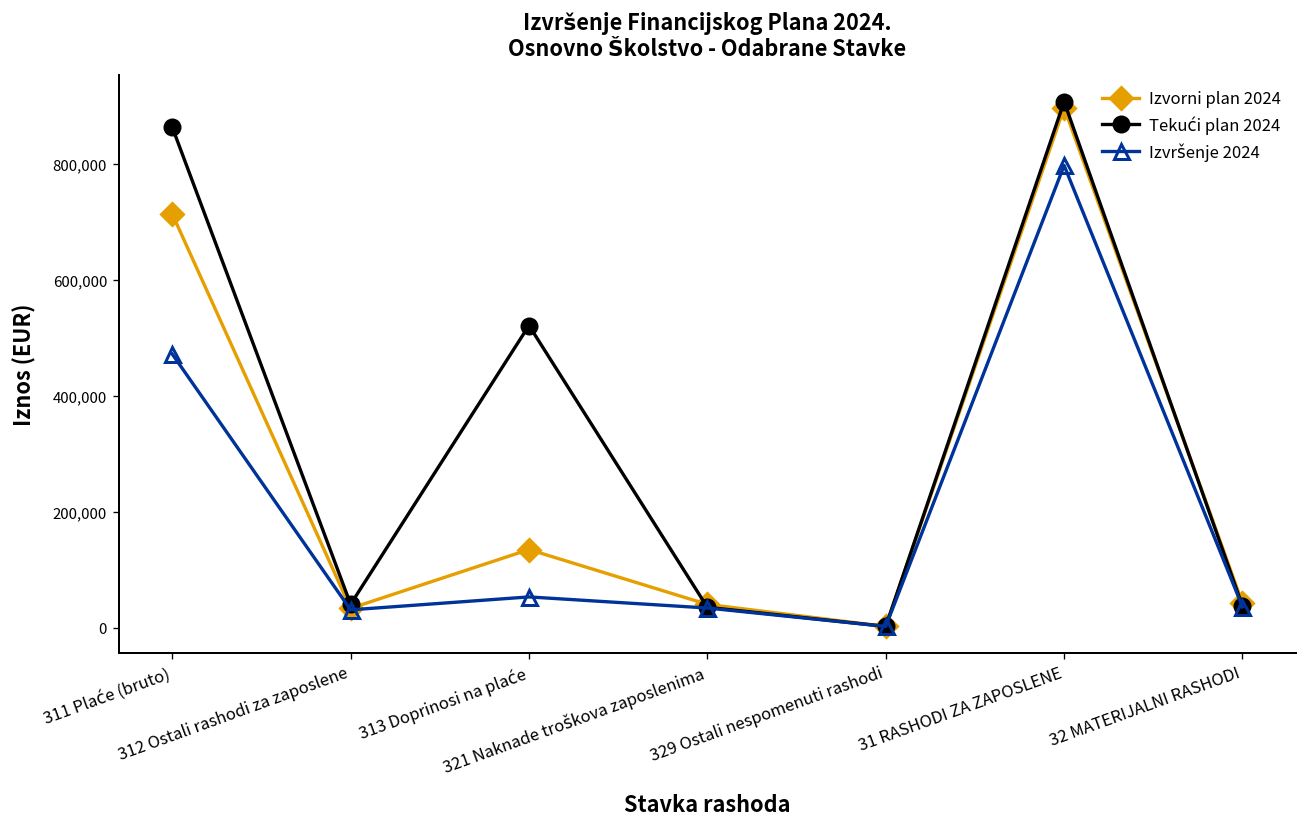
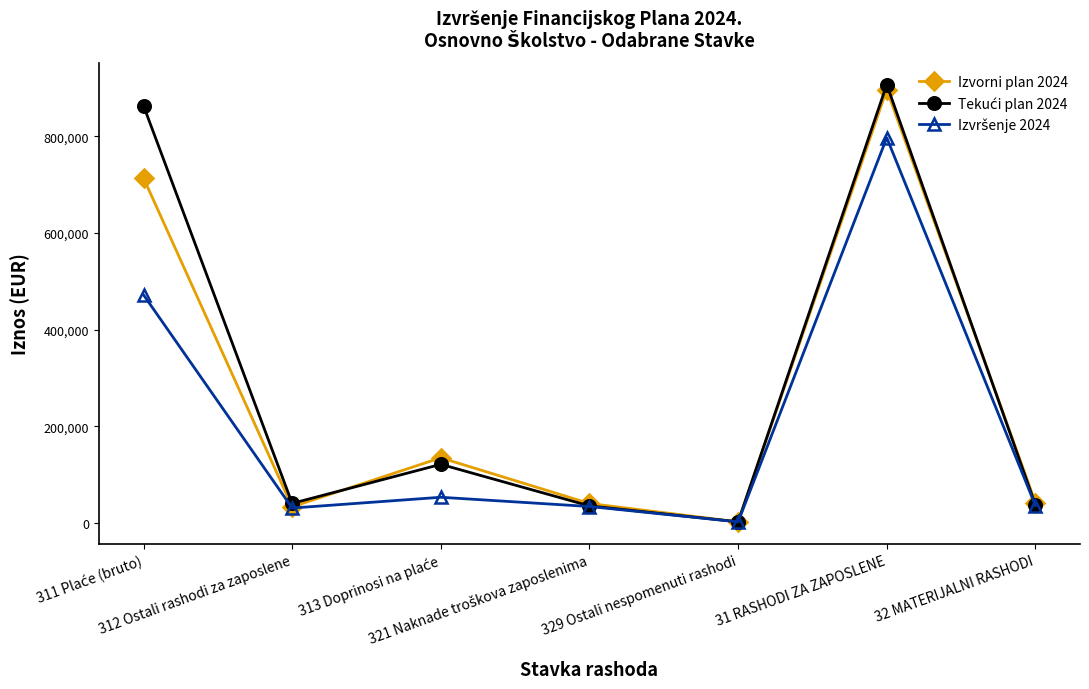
Tekući plan 2024, 313 Doprinosi na plaće: 520,000 -> 120,000
